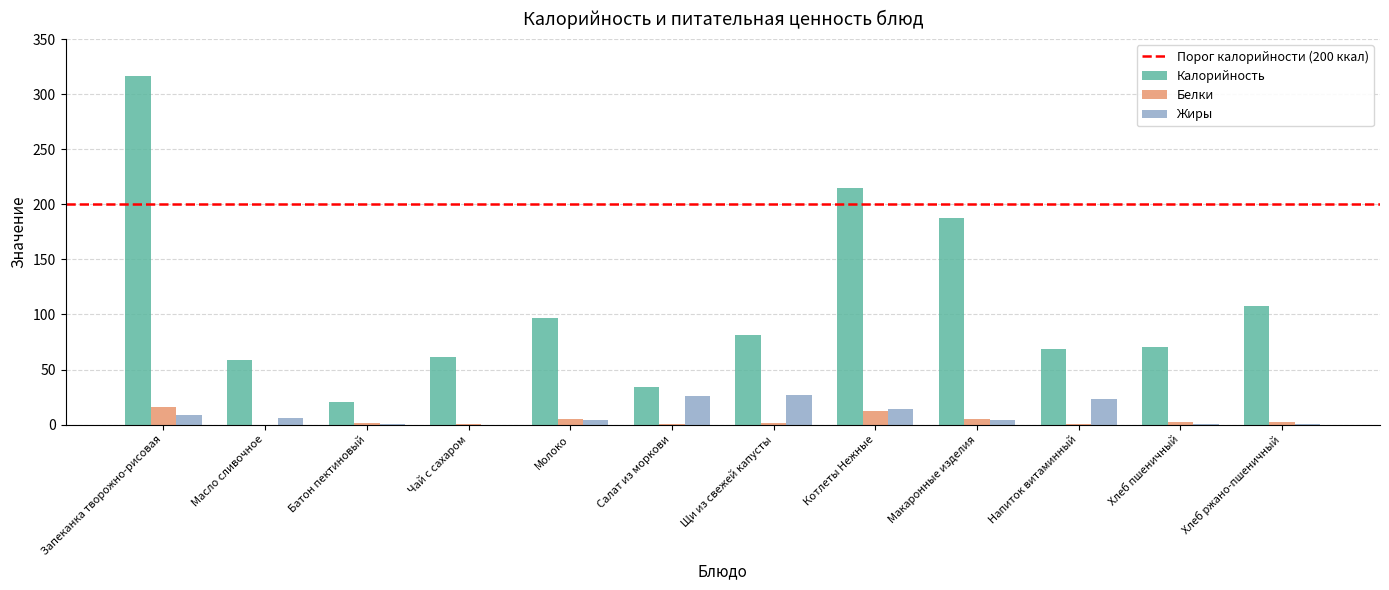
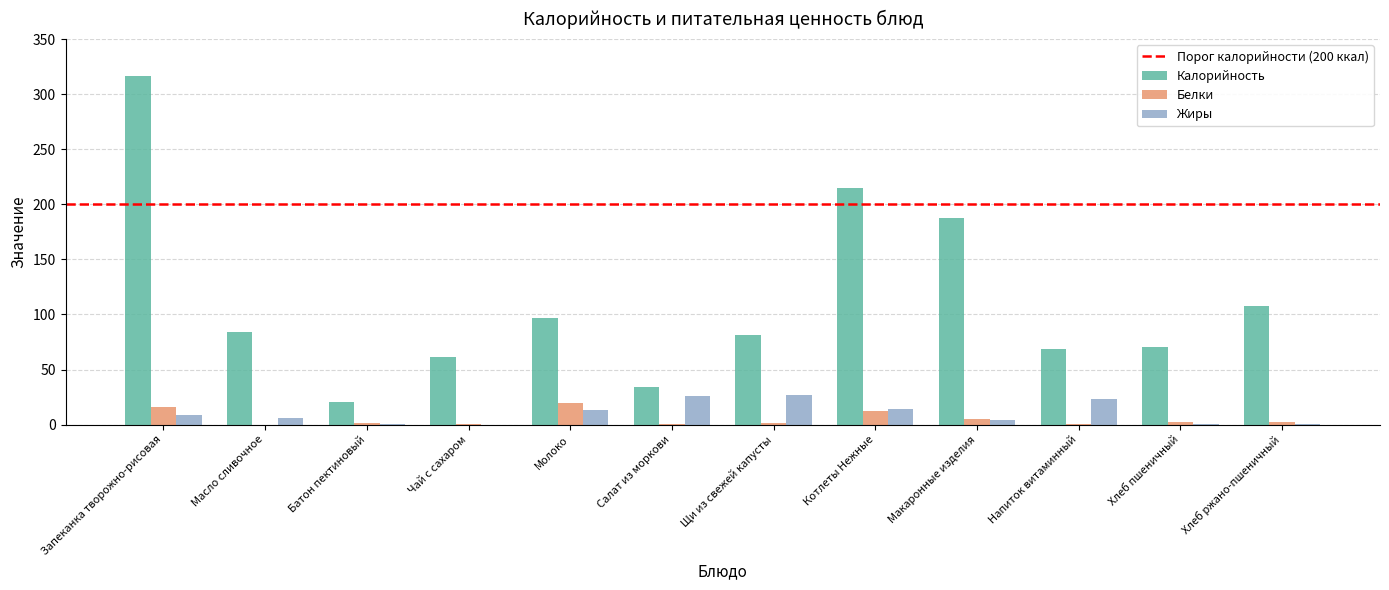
Калорийность, Масло сливочное: 58 -> 84
Белки, Молоко: 5 -> 20
Жиры, Молоко: 4 -> 13
